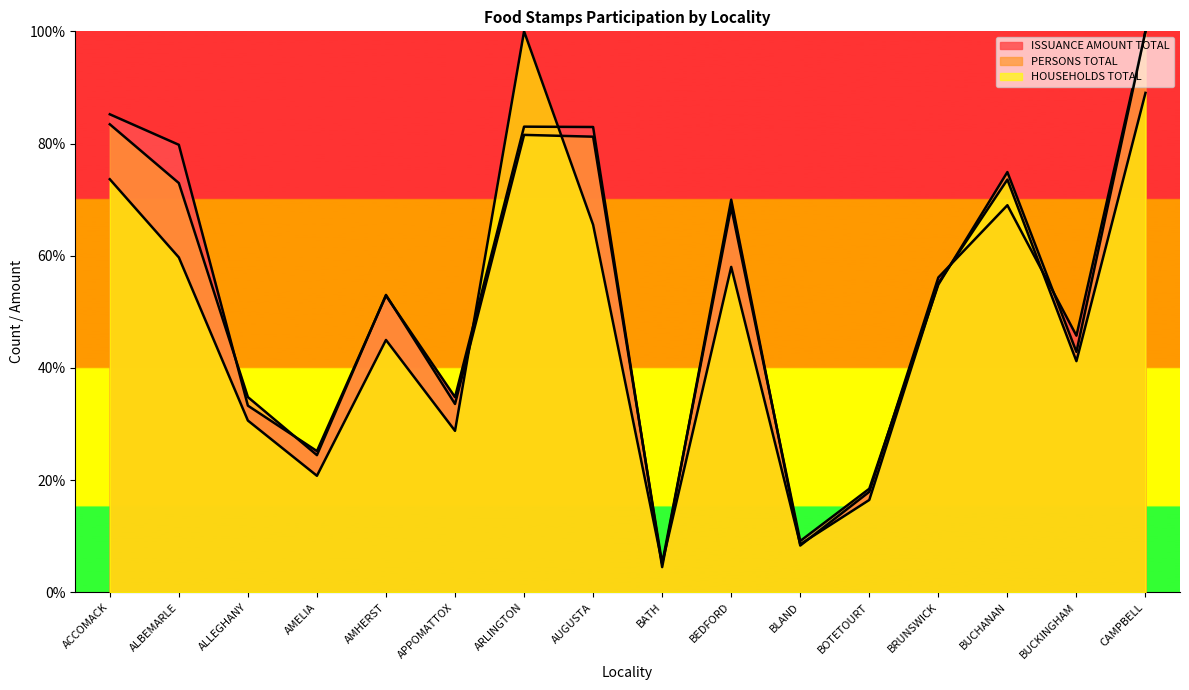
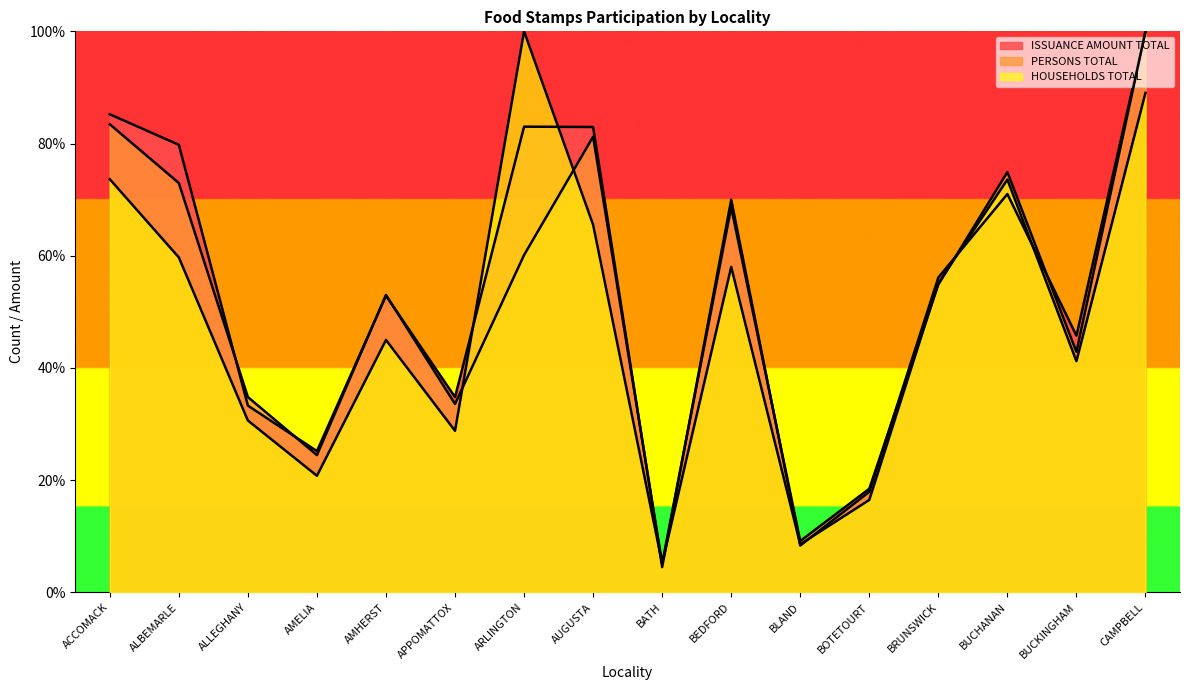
PERSONS TOTAL, ARLINGTON: 82% -> 60%
ISSUANCE AMOUNT TOTAL, BUCHANAN: 69% -> 71%
